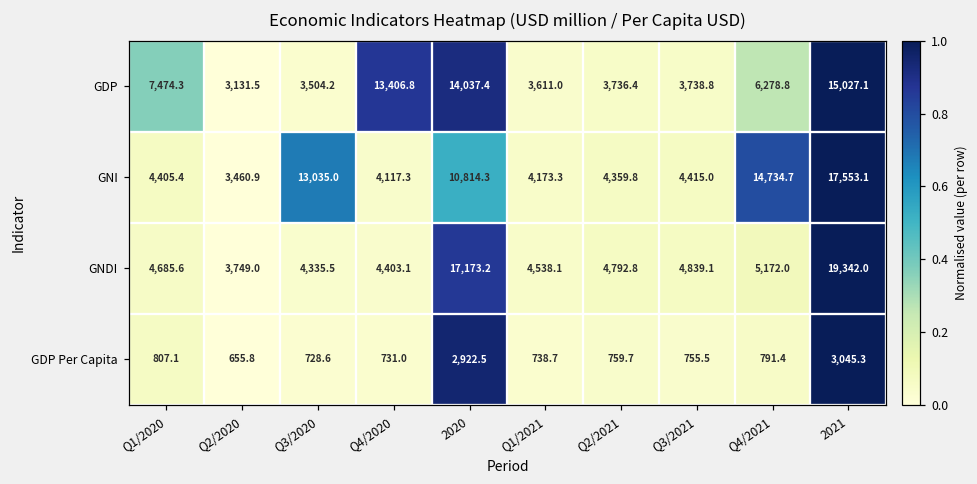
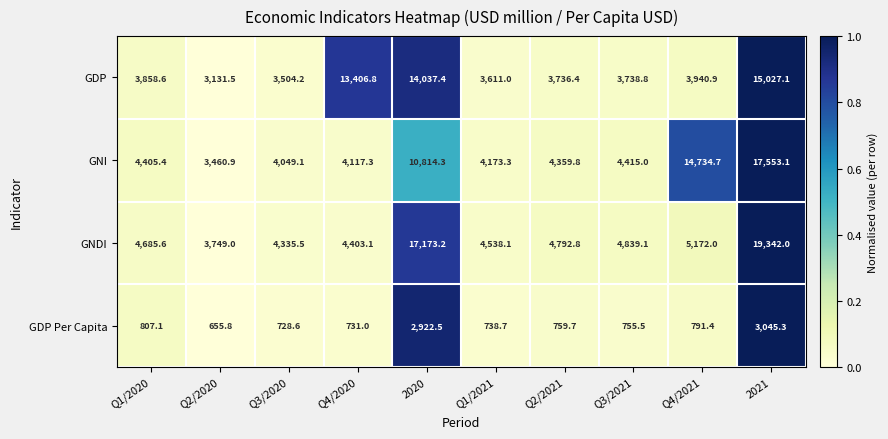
GDP, Q1/2020: 7,474.3 -> 3,858.6
GDP, Q4/2021: 6,278.8 -> 3,940.9
GNI, Q3/2020: 13,035.0 -> 4,049.1
